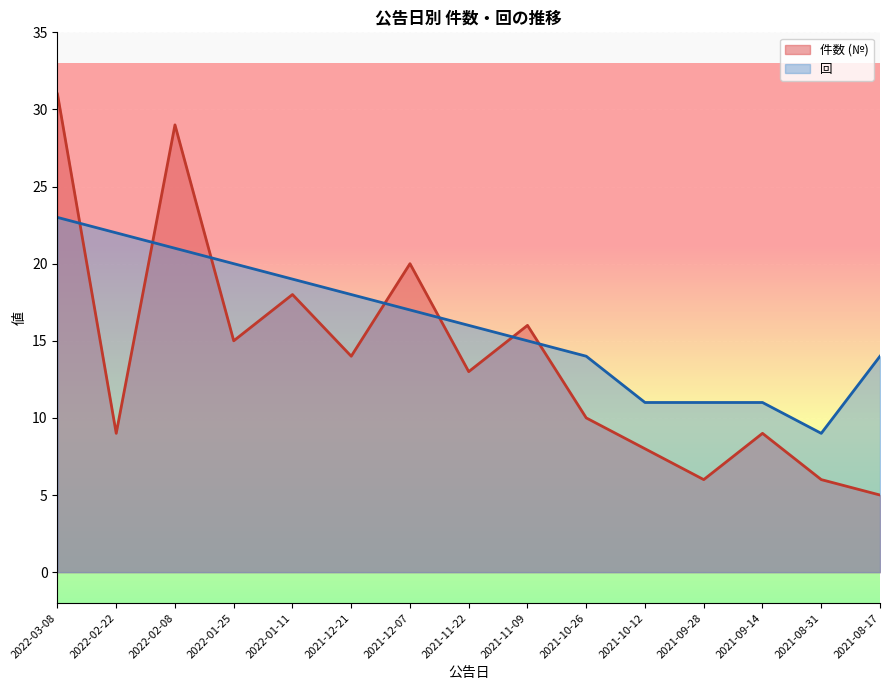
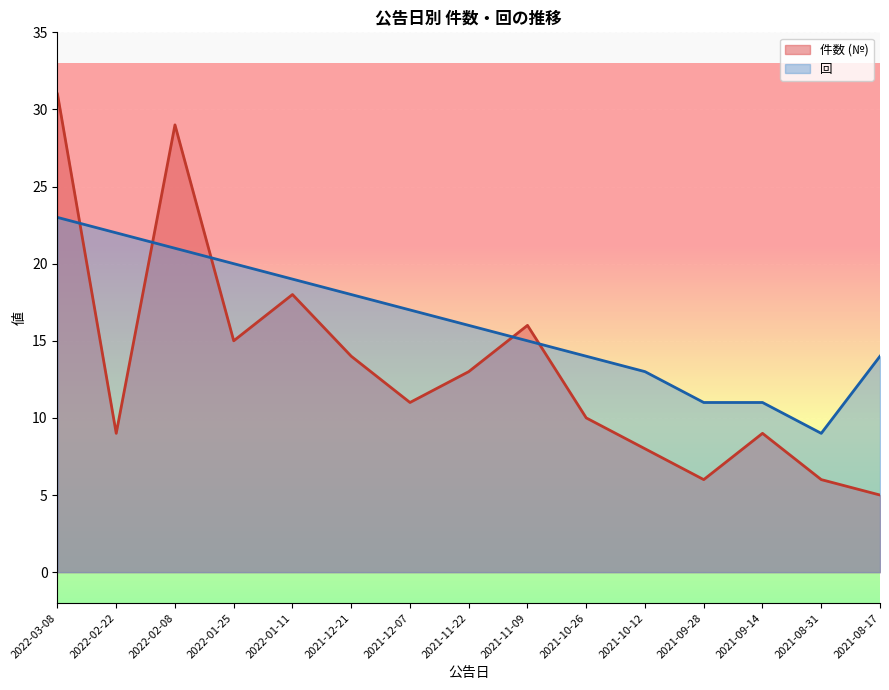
件数 (№), 2021-12-07: 20 -> 11
回, 2021-10-12: 11 -> 13
